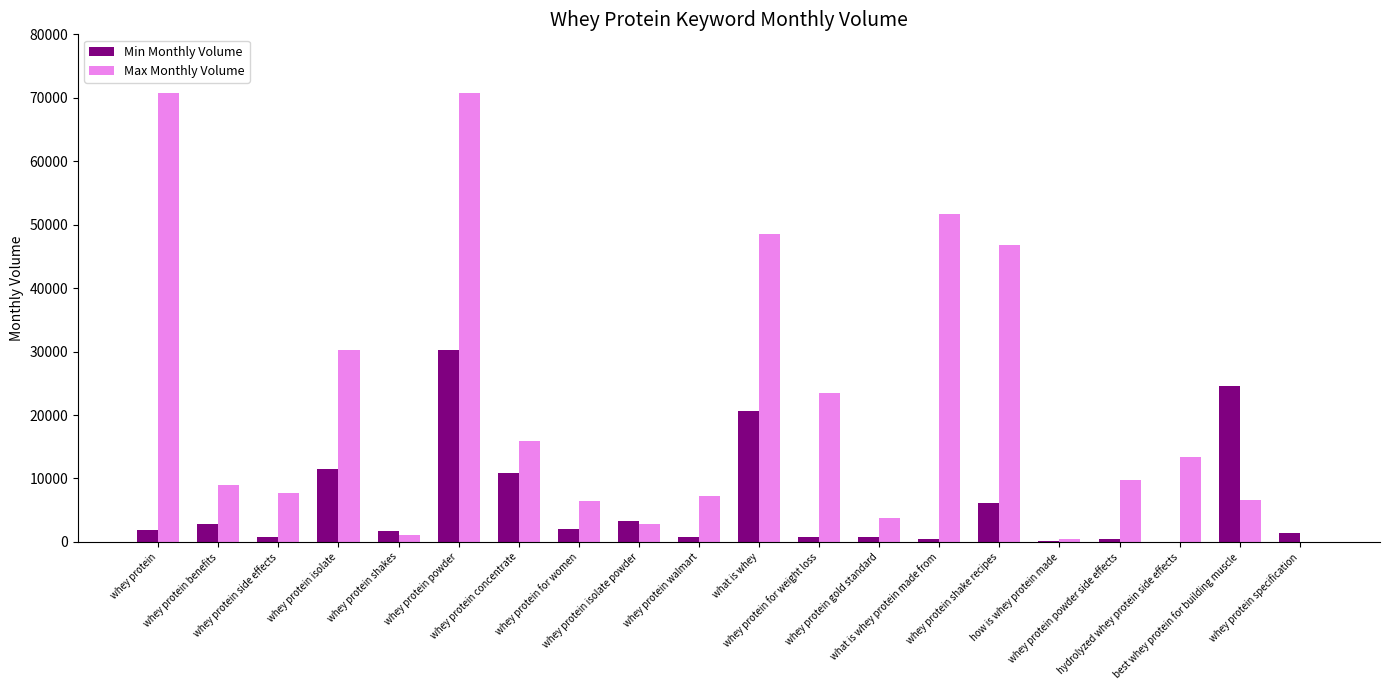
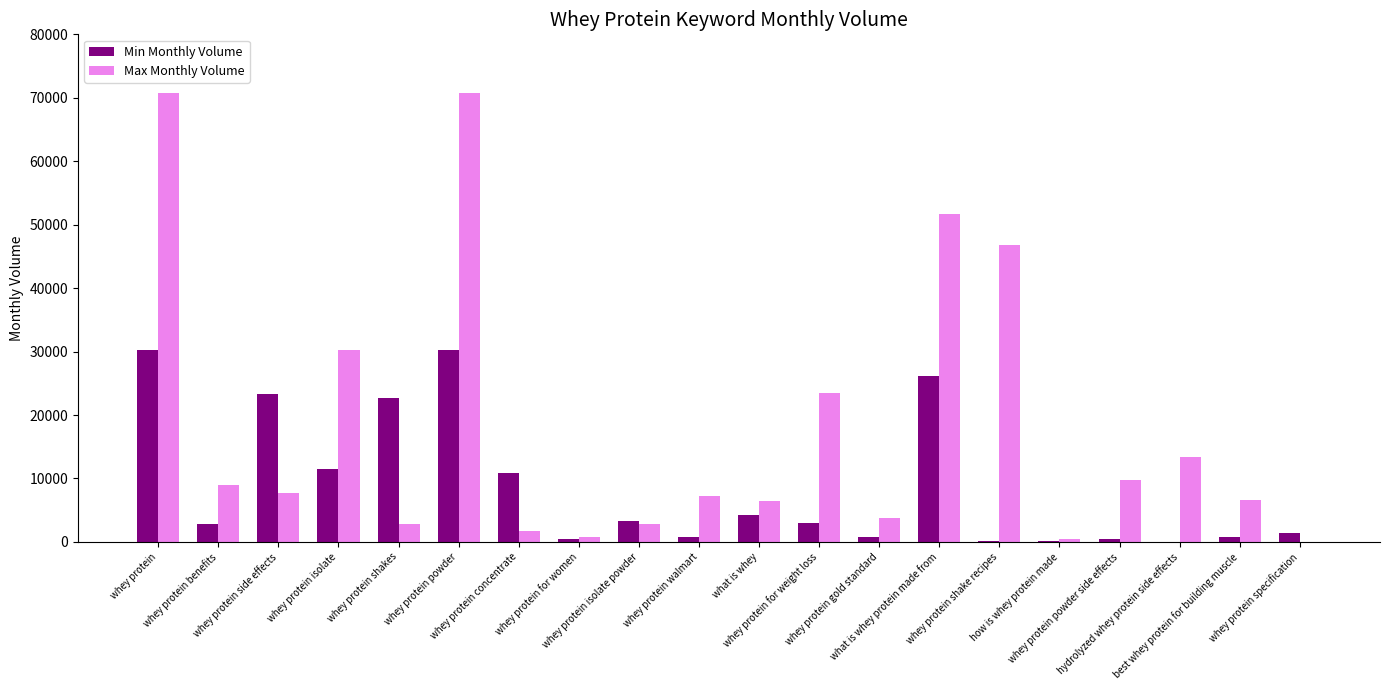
Min Monthly Volume, whey protein: 2000 -> 30000
Min Monthly Volume, whey protein side effects: 1000 -> 23000
Min Monthly Volume, whey protein shakes: 2000 -> 23000
Max Monthly Volume, whey protein shakes: 1000 -> 3000
Max Monthly Volume, whey protein concentrate: 16000 -> 2000
Min Monthly Volume, whey protein for women: 2000 -> 1000
Max Monthly Volume, whey protein for women: 6000 -> 1000
Min Monthly Volume, what is whey: 21000 -> 4000
Max Monthly Volume, what is whey: 48000 -> 7000
Min Monthly Volume, whey protein for weight loss: 1000 -> 3000
Min Monthly Volume, what is whey protein made from: 1000 -> 26000
Min Monthly Volume, whey protein shake recipes: 6000 -> 0
Min Monthly Volume, best whey protein for building muscle: 25000 -> 1000
